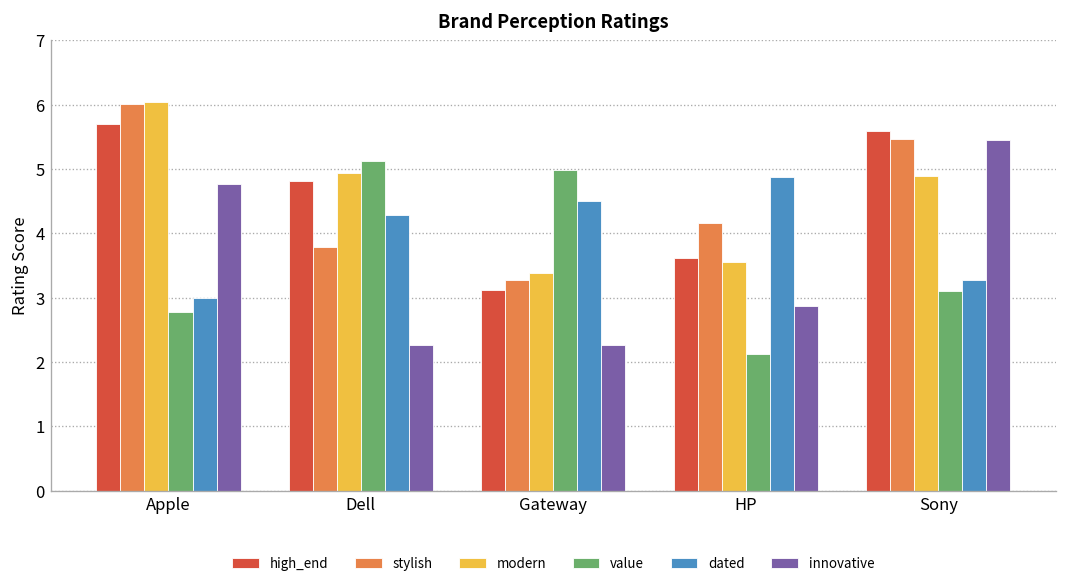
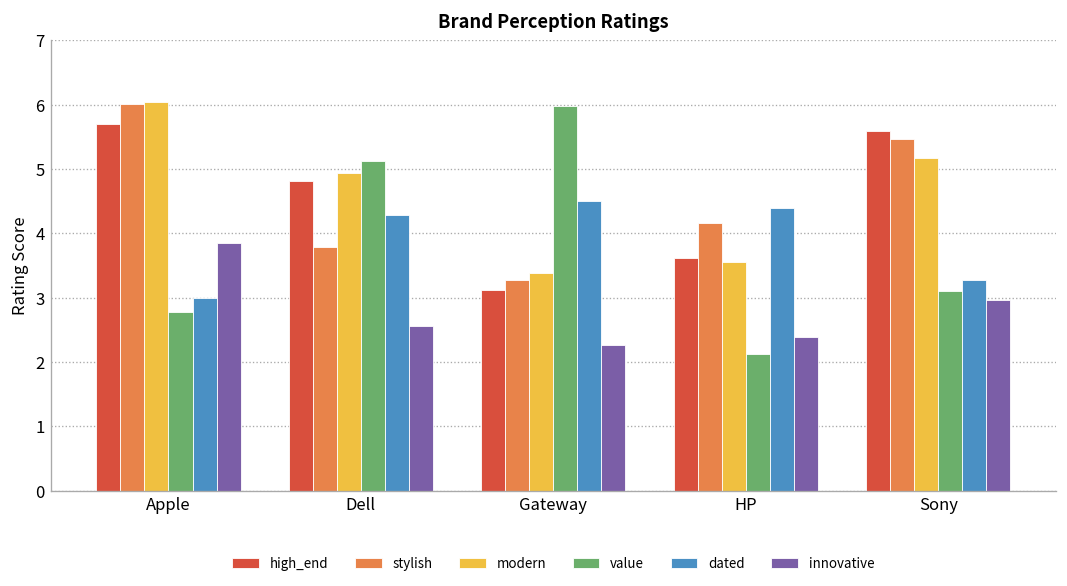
innovative, Apple: 4.8 -> 3.8
innovative, Dell: 2.3 -> 2.6
value, Gateway: 5.0 -> 6.0
dated, HP: 4.9 -> 4.4
innovative, HP: 2.9 -> 2.4
modern, Sony: 4.9 -> 5.2
innovative, Sony: 5.5 -> 3.0
